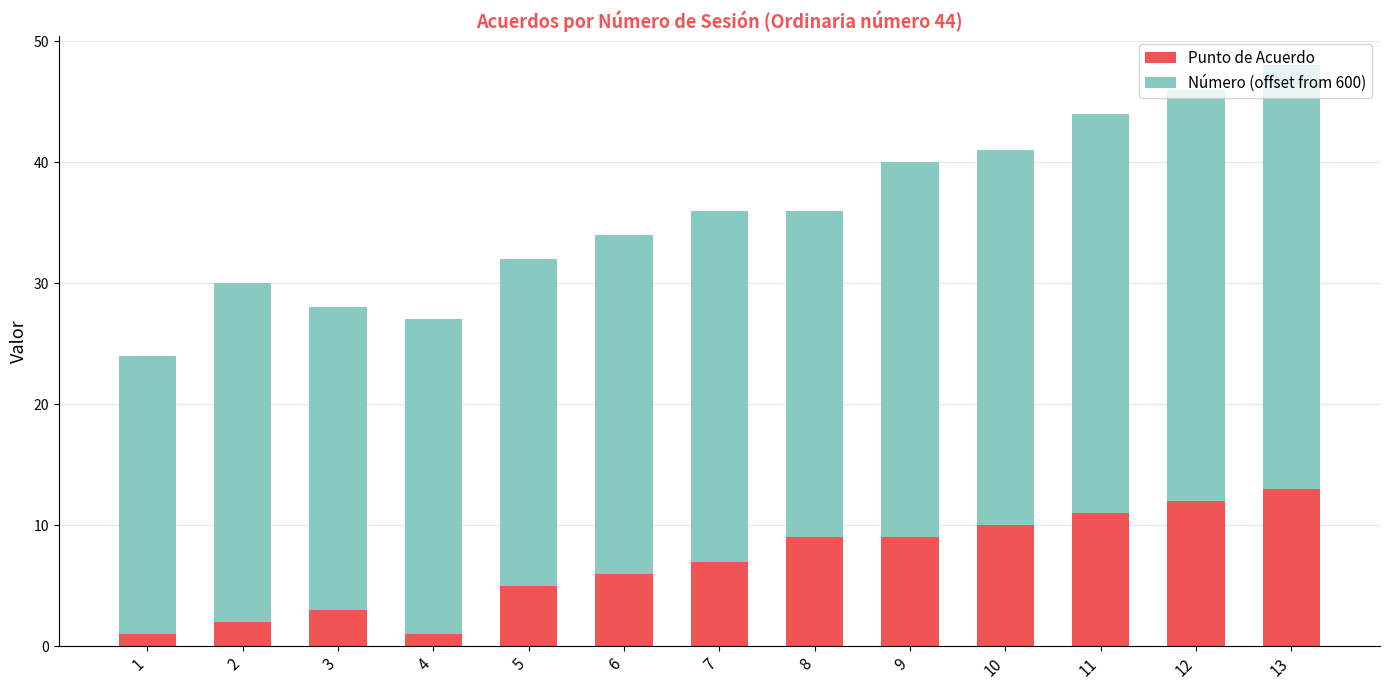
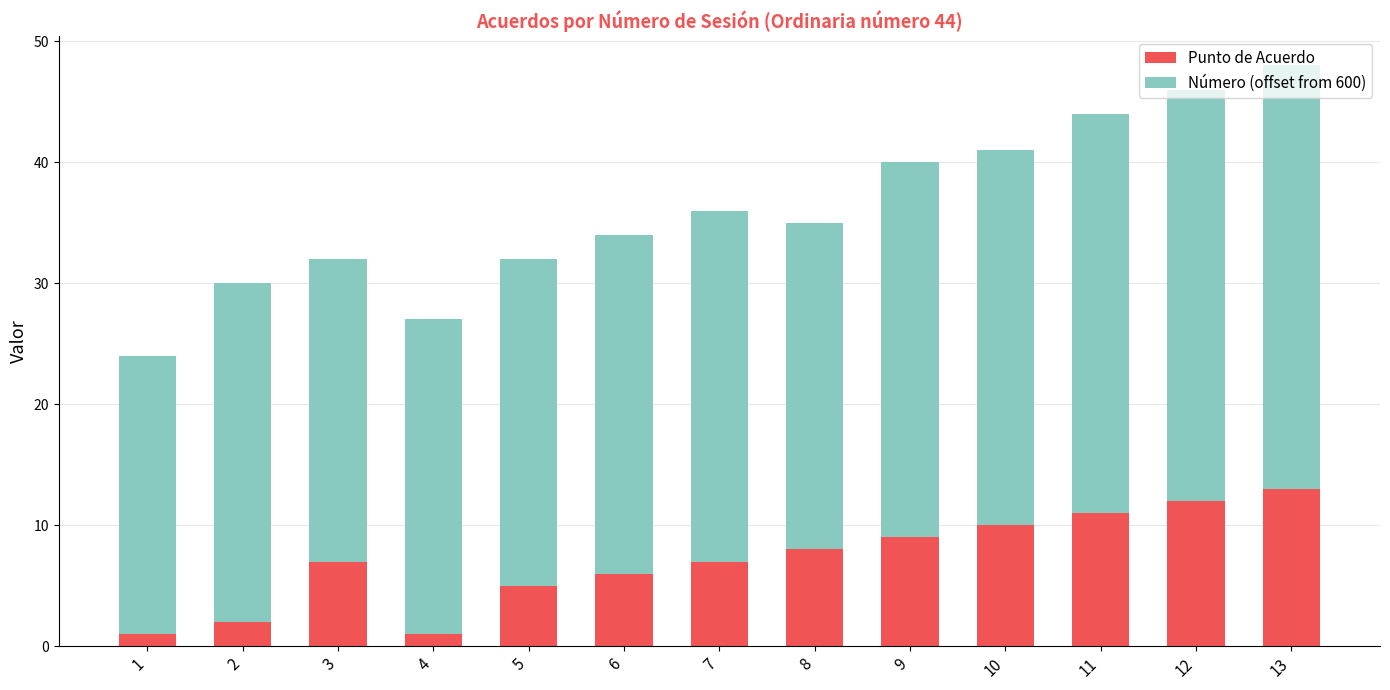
Punto de Acuerdo, 3: 3 -> 7
Punto de Acuerdo, 8: 9 -> 8
